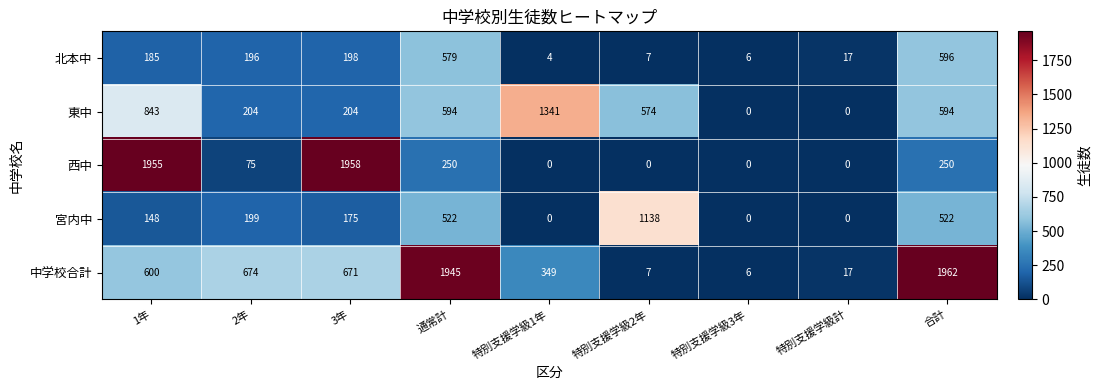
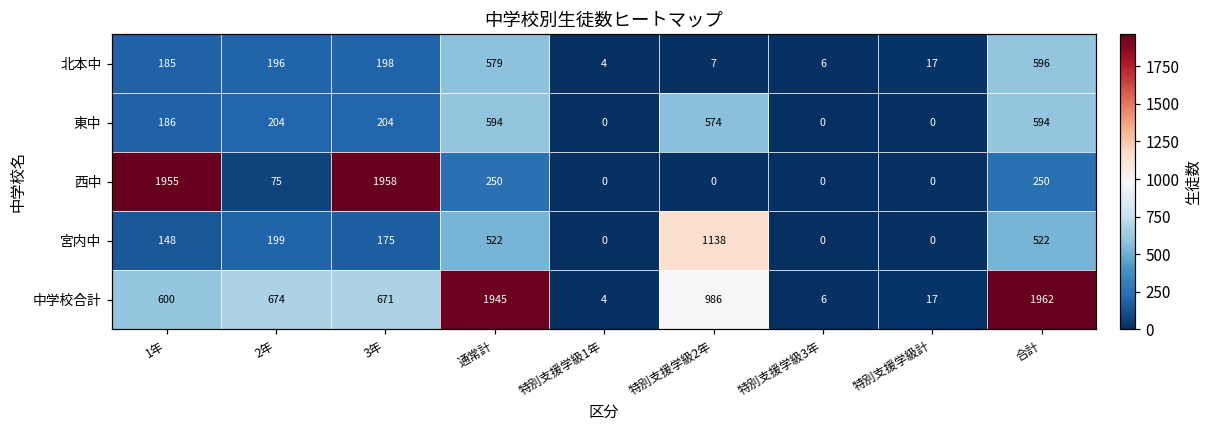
東中, 1年: 843 -> 186
東中, 特別支援学級1年: 1341 -> 0
中学校合計, 特別支援学級1年: 349 -> 4
中学校合計, 特別支援学級2年: 7 -> 986
